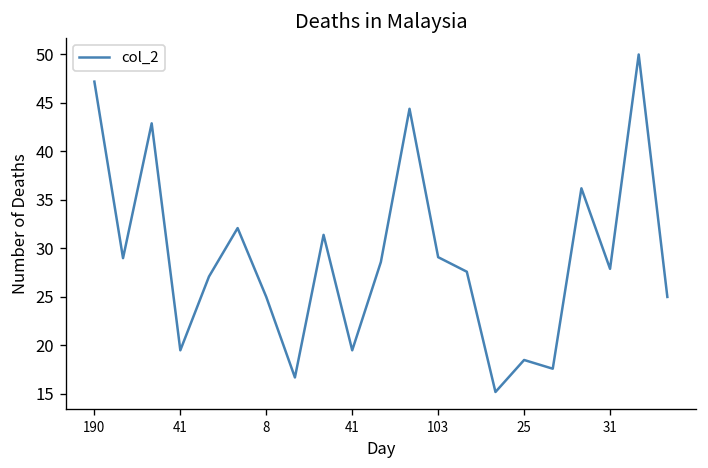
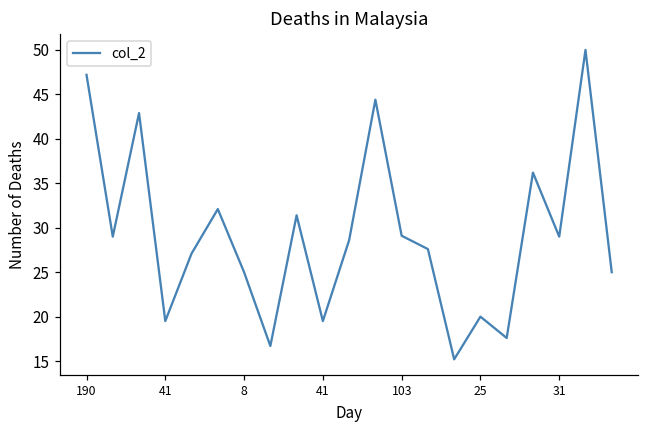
25: 19 -> 20
31: 28 -> 29
